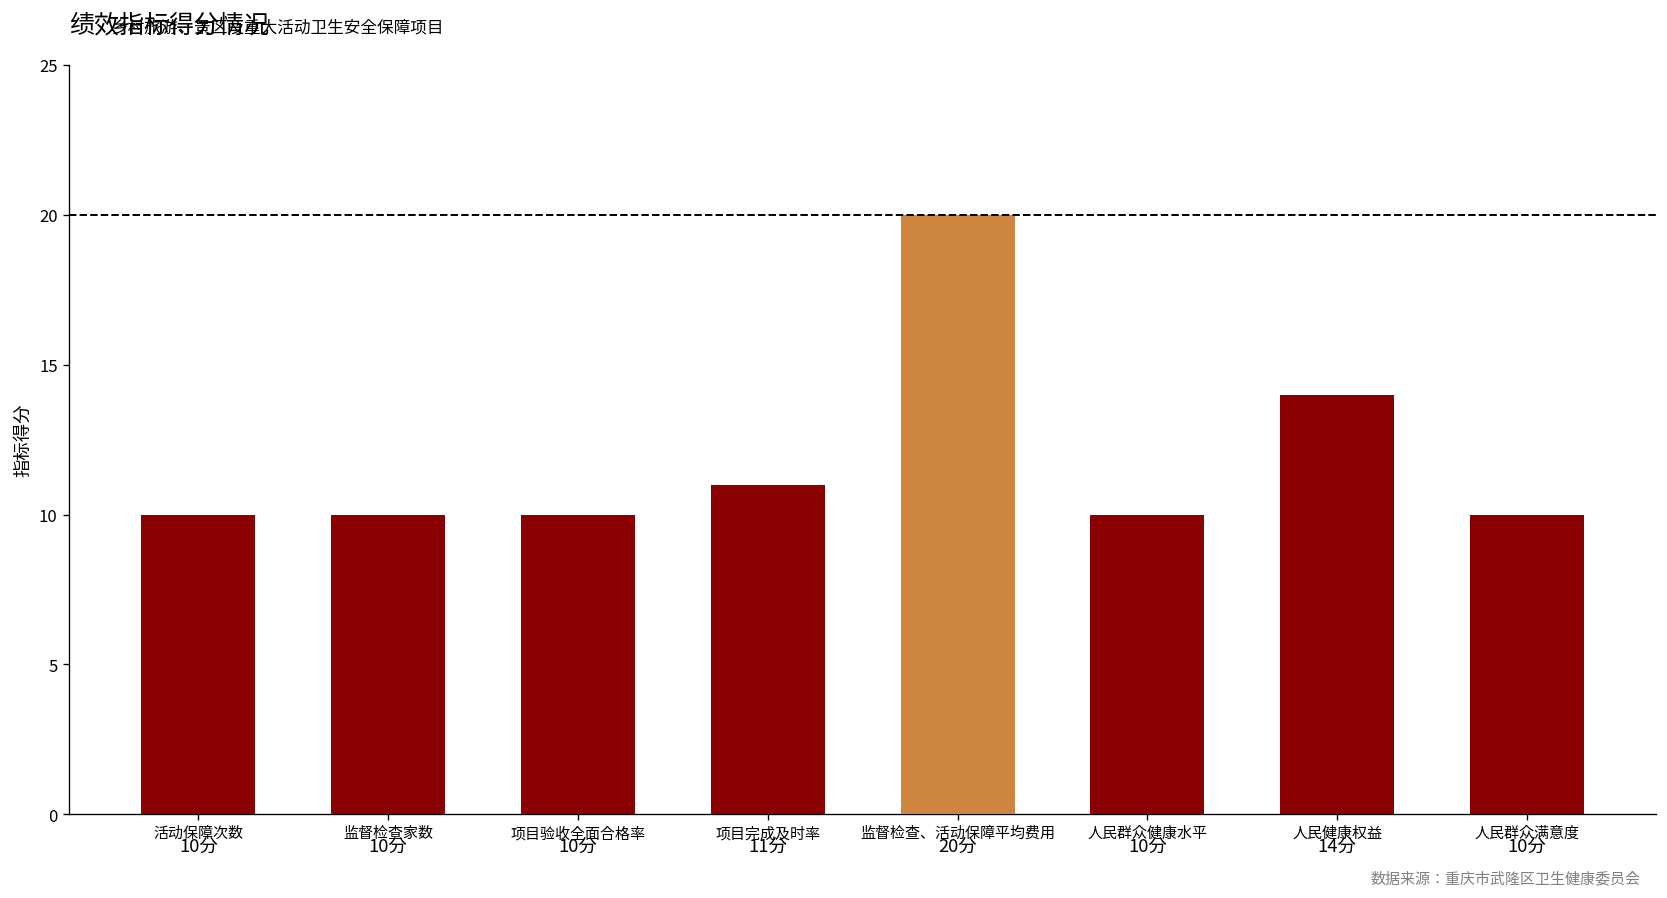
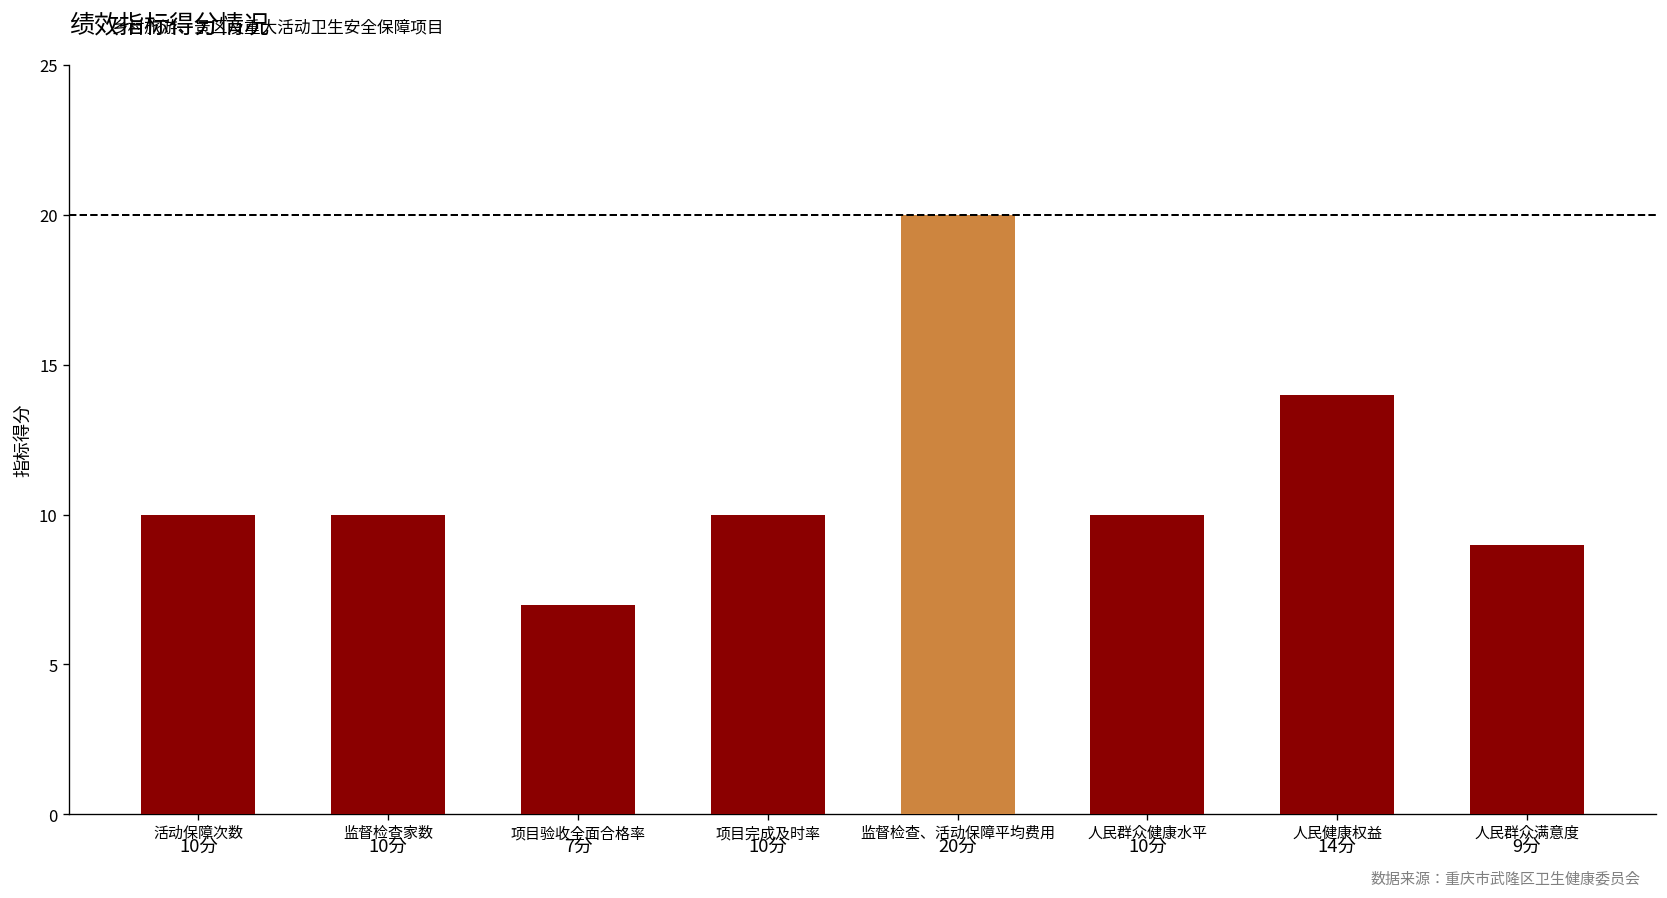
项目验收全面合格率: 10分 -> 7分
项目完成及时率: 11分 -> 10分
人民群众满意度: 10分 -> 9分
